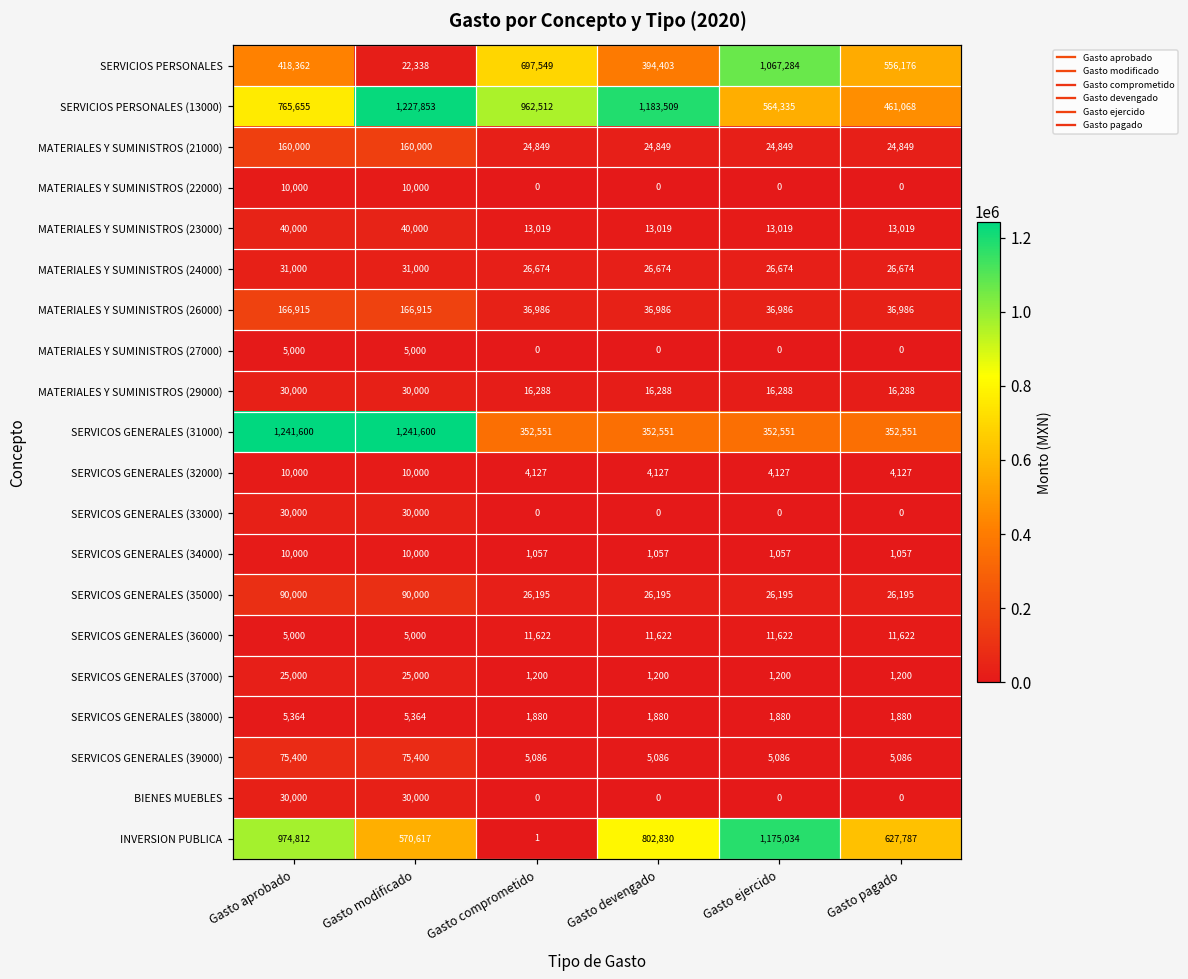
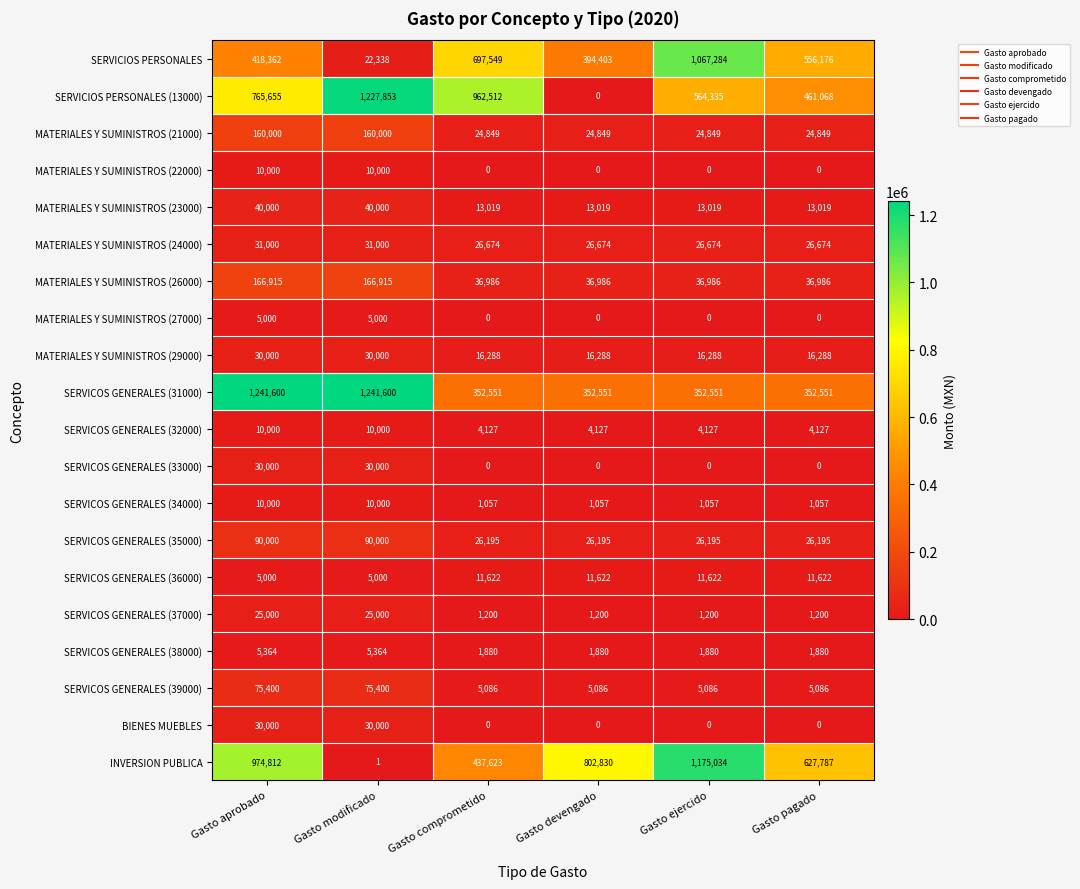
SERVICIOS PERSONALES (13000), Gasto devengado: 1,183,509 -> 0
INVERSION PUBLICA, Gasto modificado: 570,617 -> 1
INVERSION PUBLICA, Gasto comprometido: 1 -> 437,623
